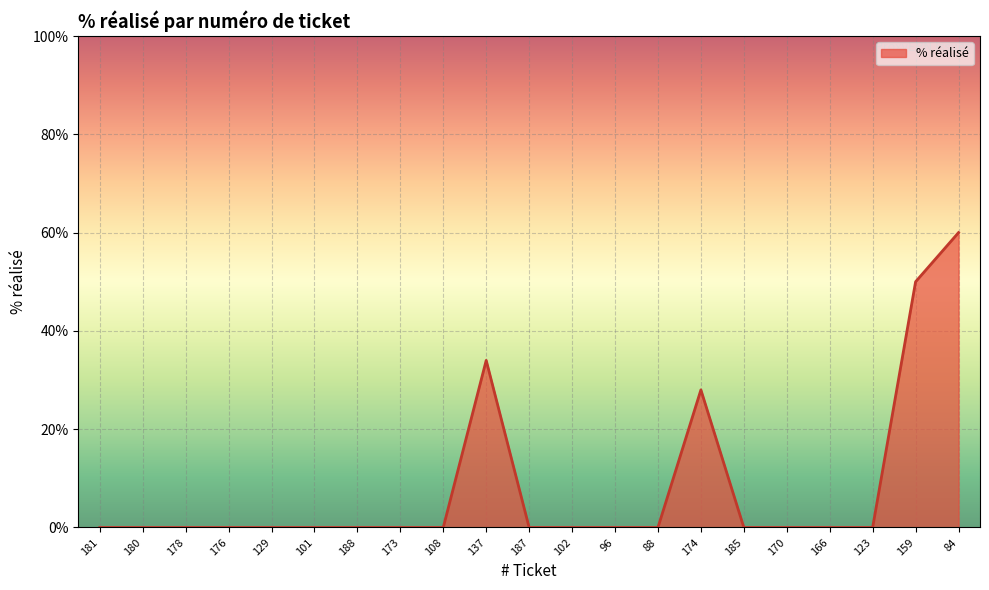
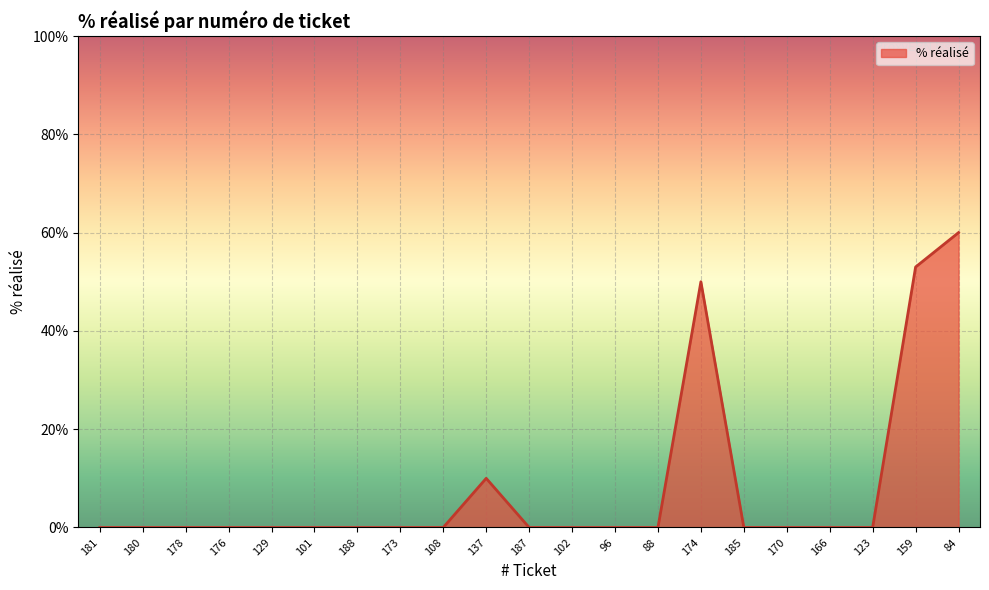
137: 34% -> 10%
174: 28% -> 50%
159: 50% -> 53%
